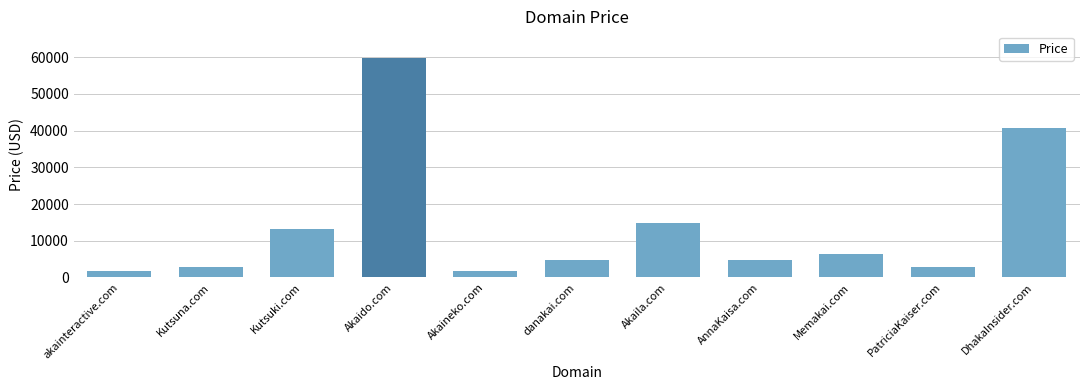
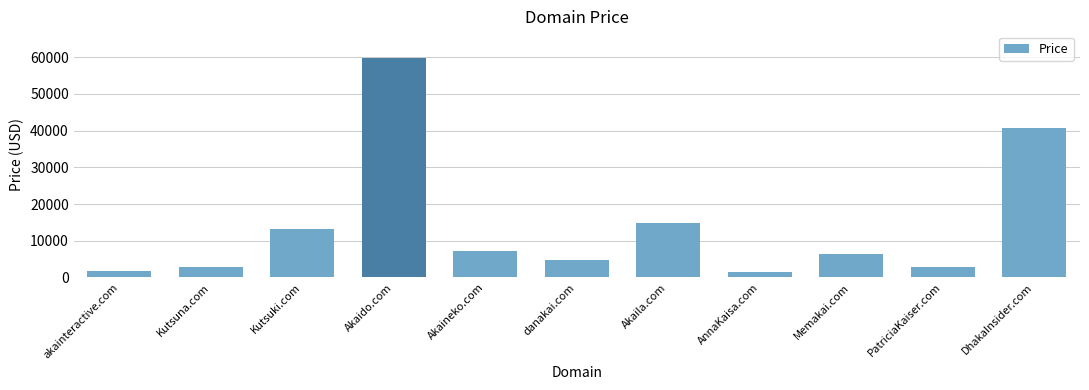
Akaineko.com: 2000 -> 7000
AnnaKaisa.com: 5000 -> 1000
